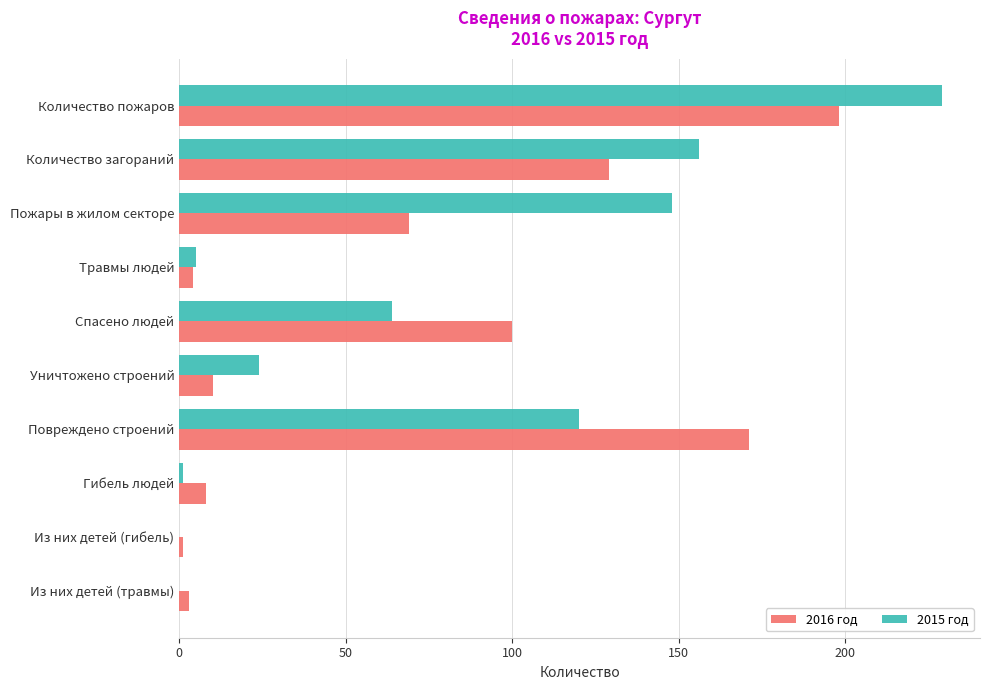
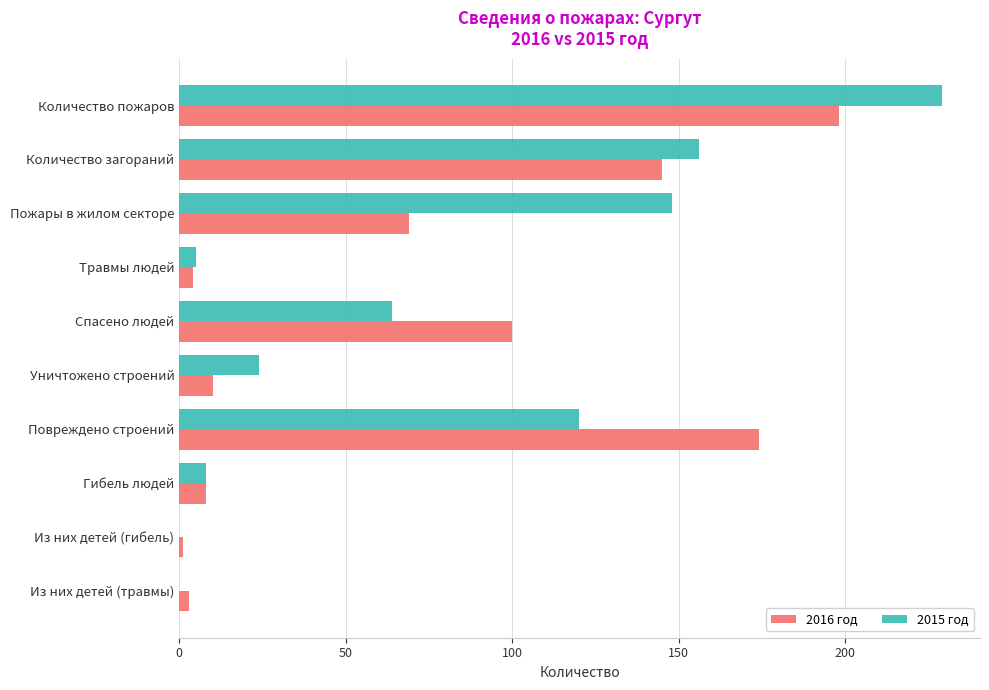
2016 год, Количество загораний: 129 -> 145
2016 год, Повреждено строений: 171 -> 174
2015 год, Гибель людей: 1 -> 8
